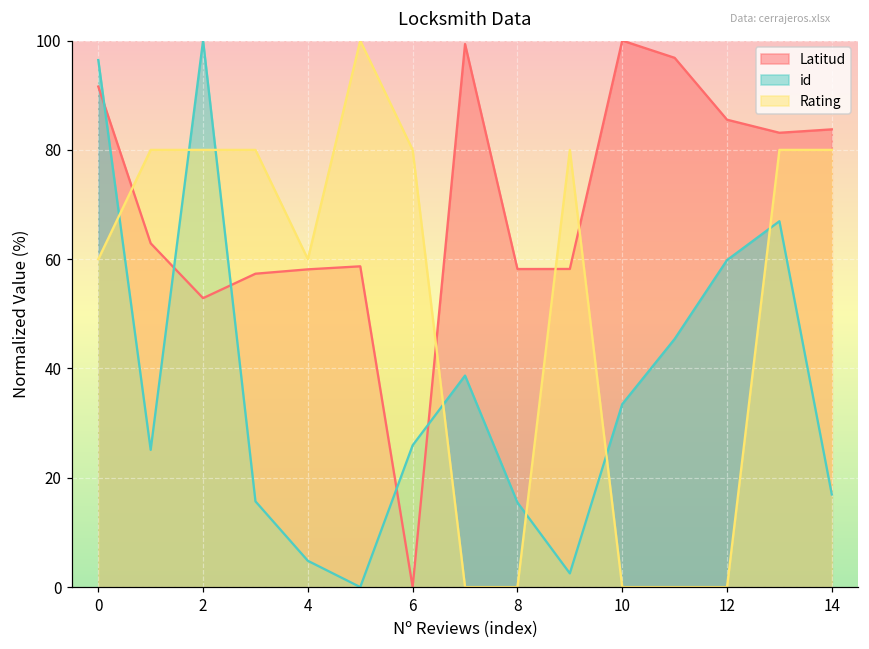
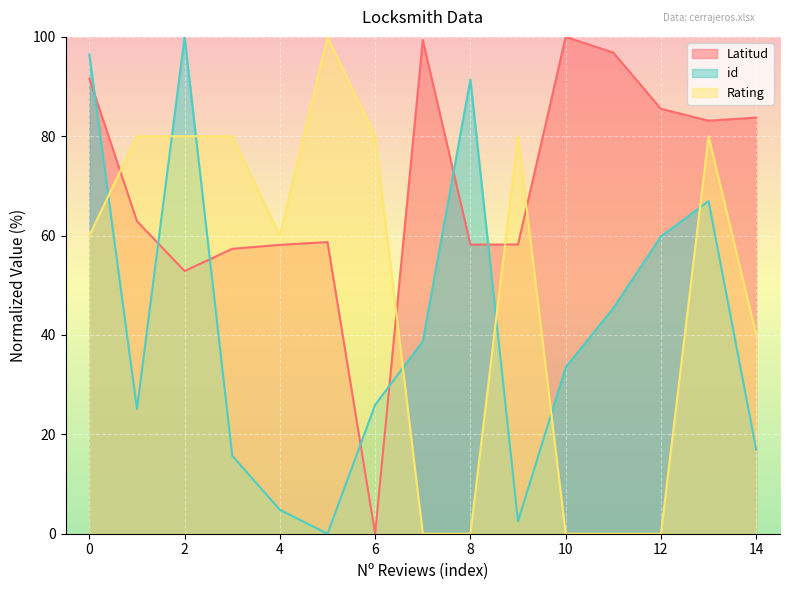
id, 8: 15 -> 91
Rating, 14: 80 -> 40
